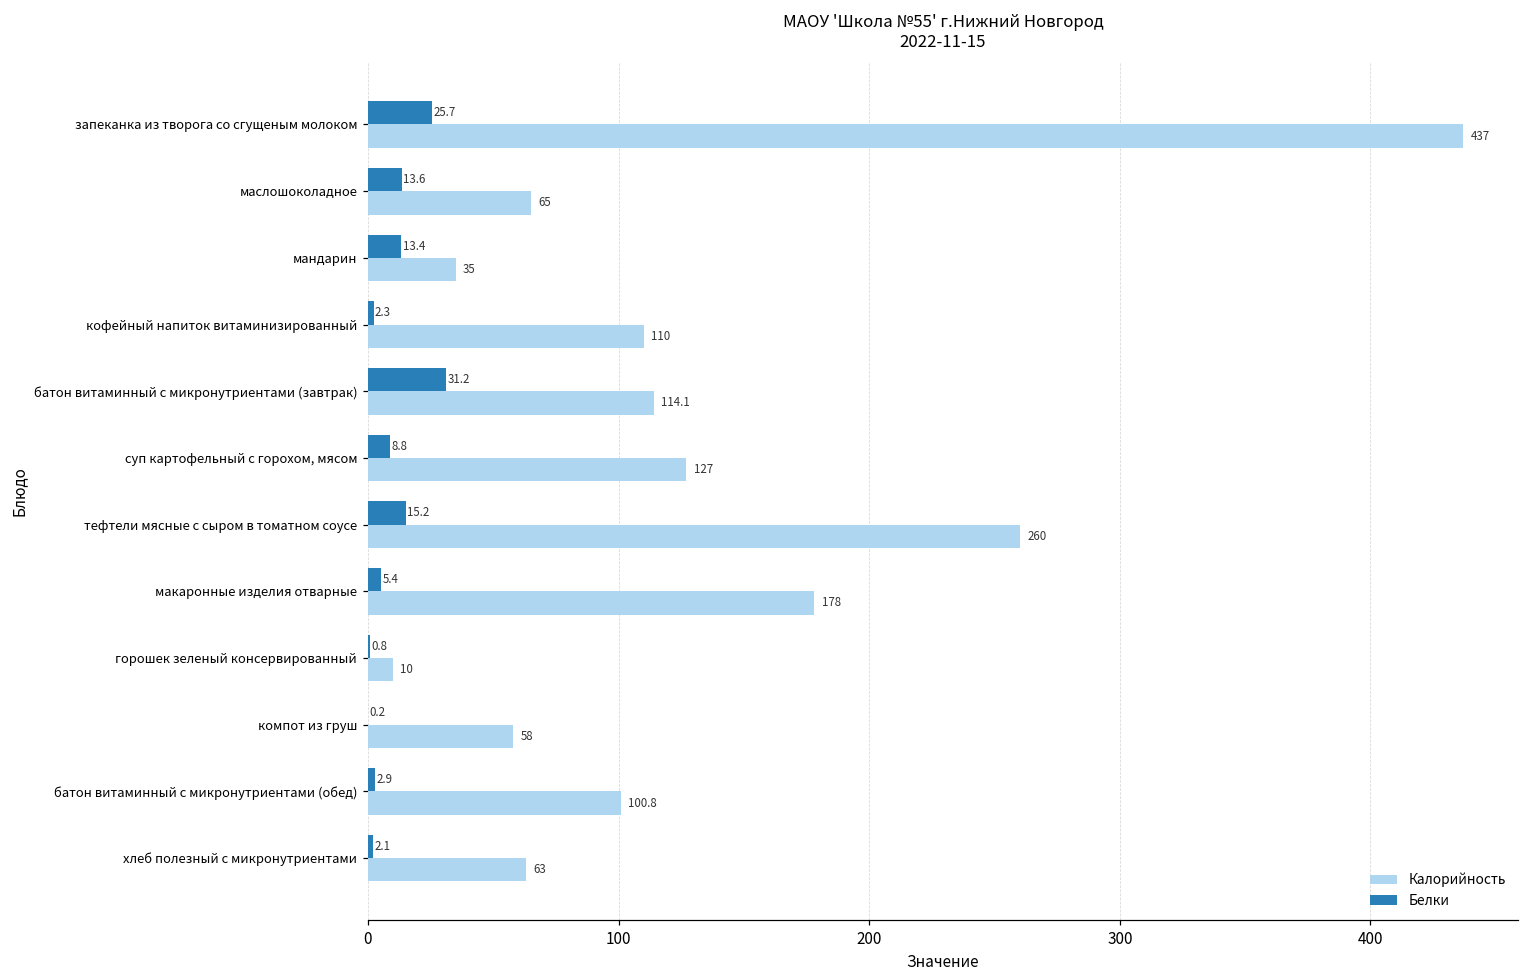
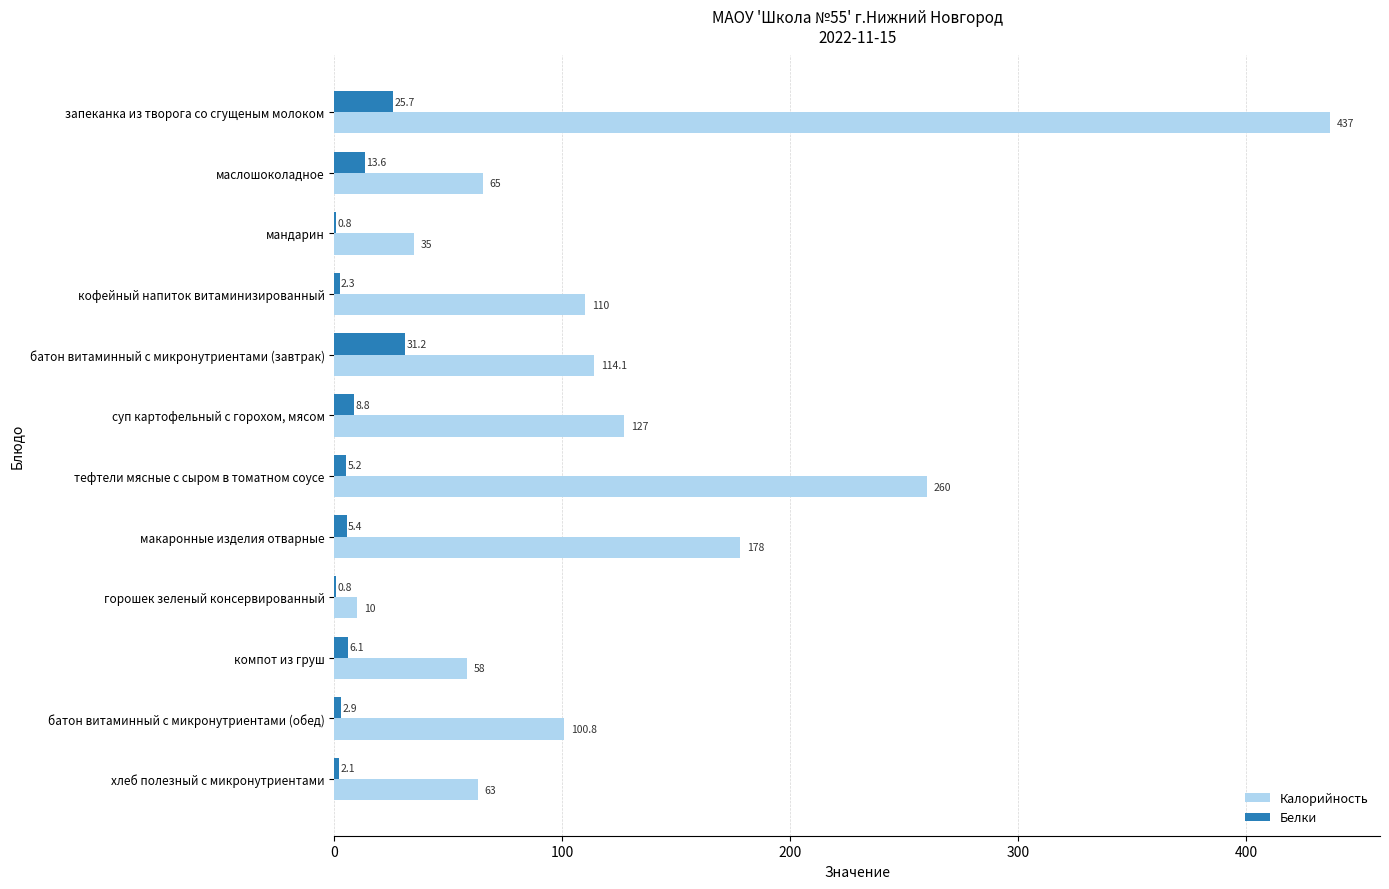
Белки, мандарин: 13.4 -> 0.8
Белки, тефтели мясные с сыром в томатном соусе: 15.2 -> 5.2
Белки, компот из груш: 0.2 -> 6.1
